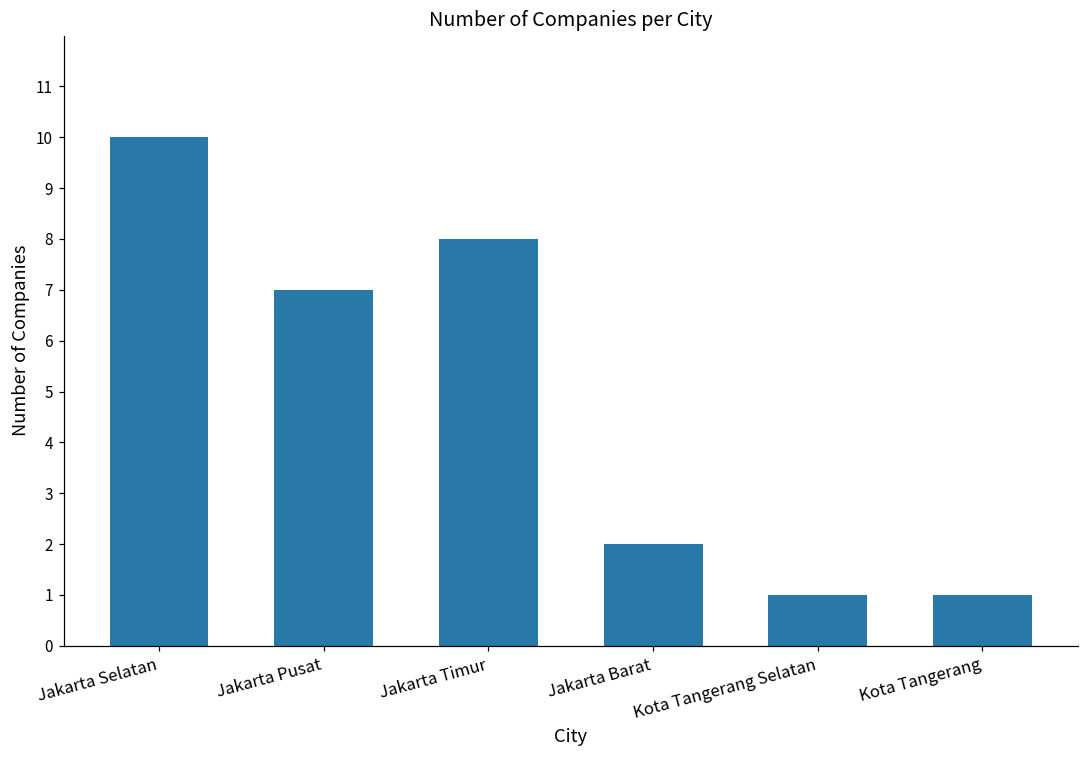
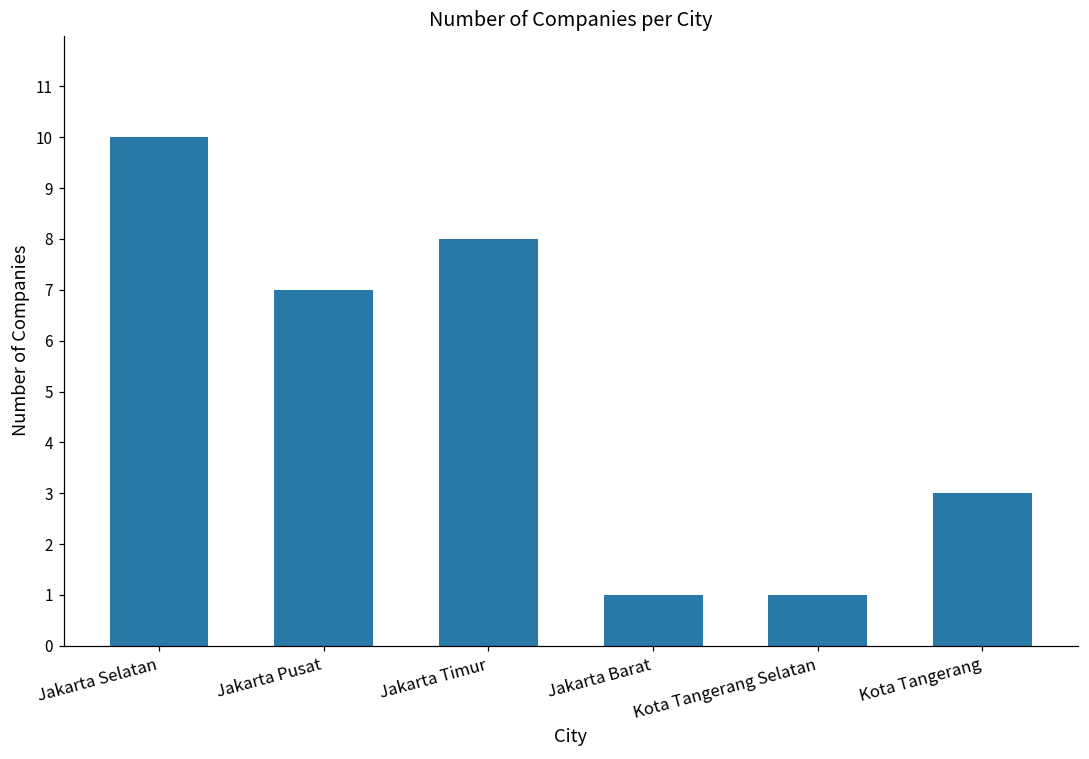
Jakarta Barat: 2 -> 1
Kota Tangerang: 1 -> 3
